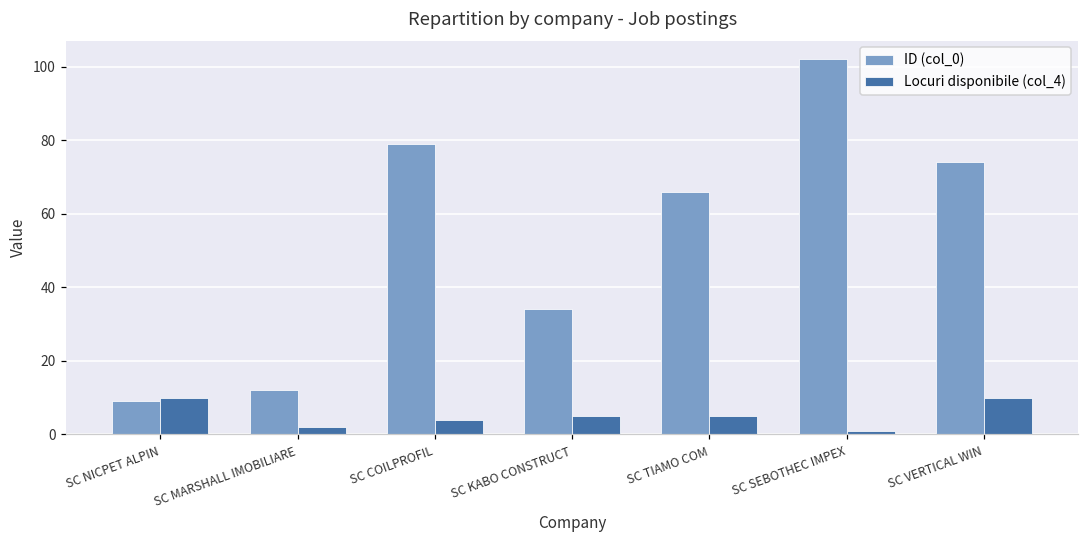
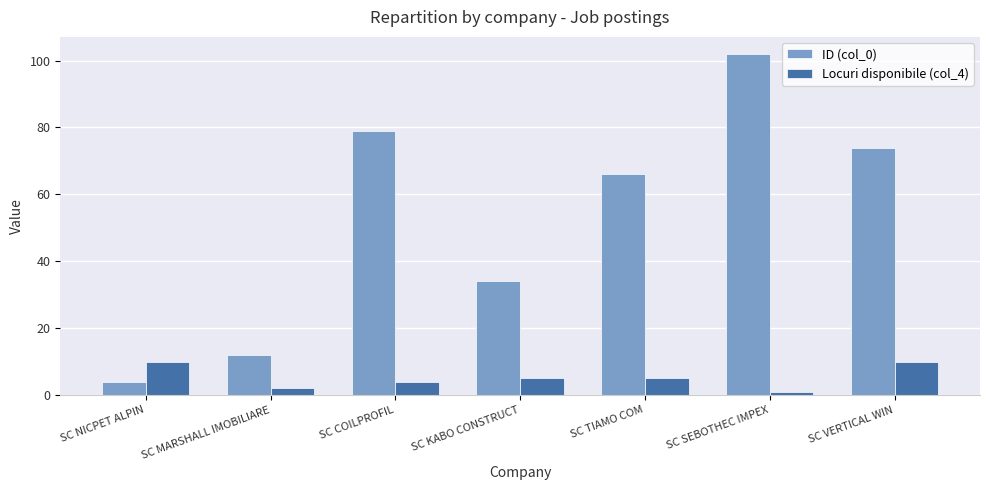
ID (col_0), SC NICPET ALPIN: 9 -> 4
